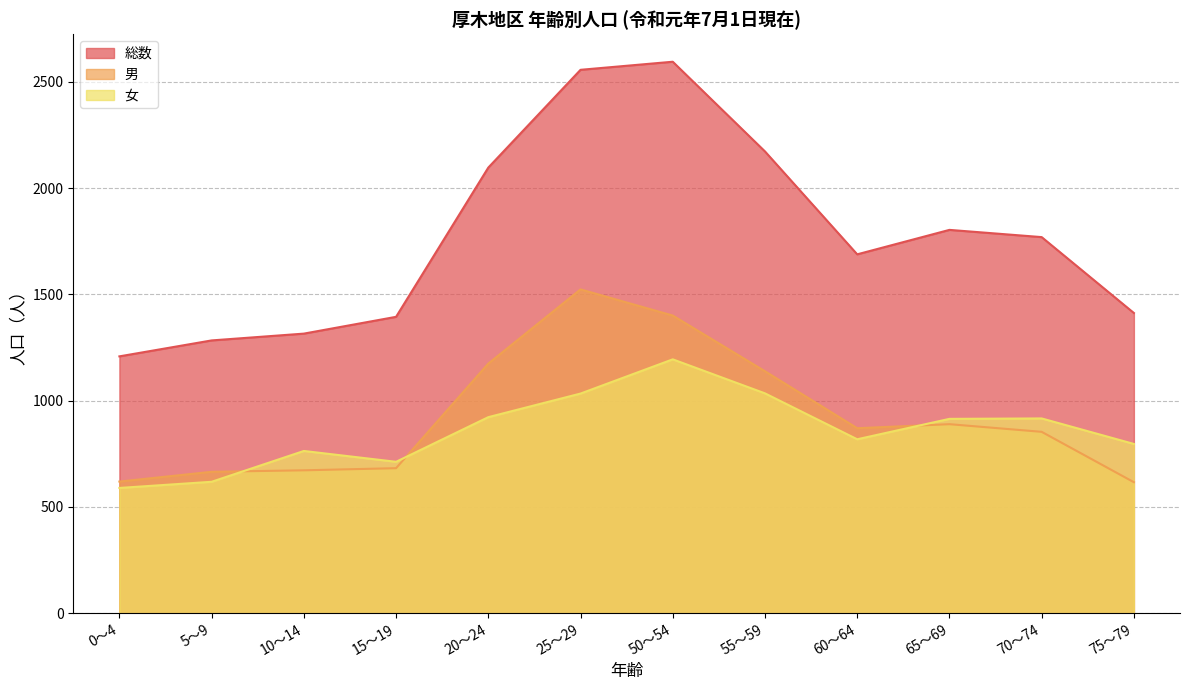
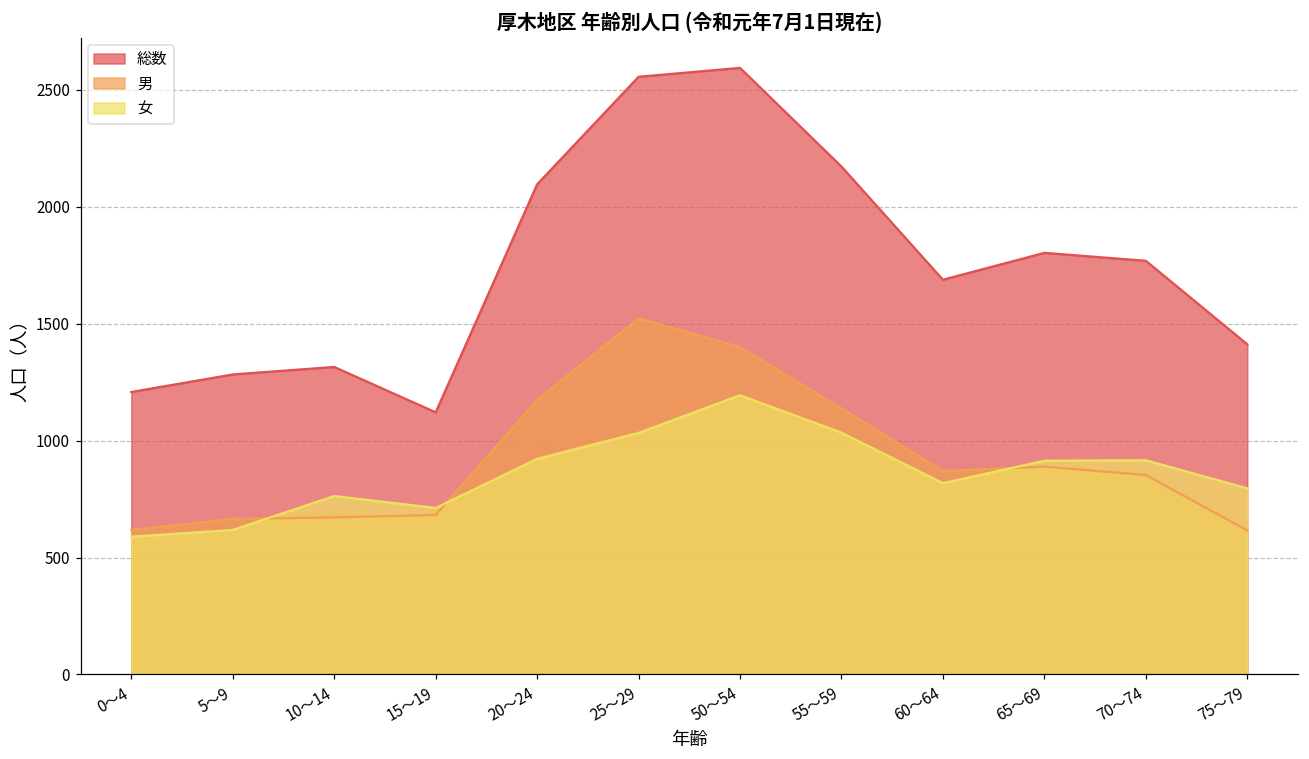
総数, 15～19: 1390 -> 1120
